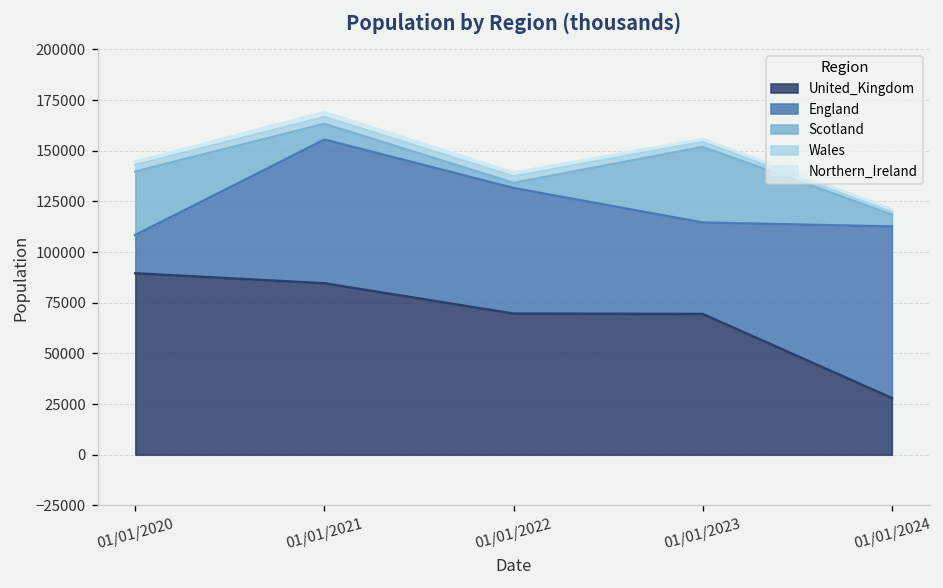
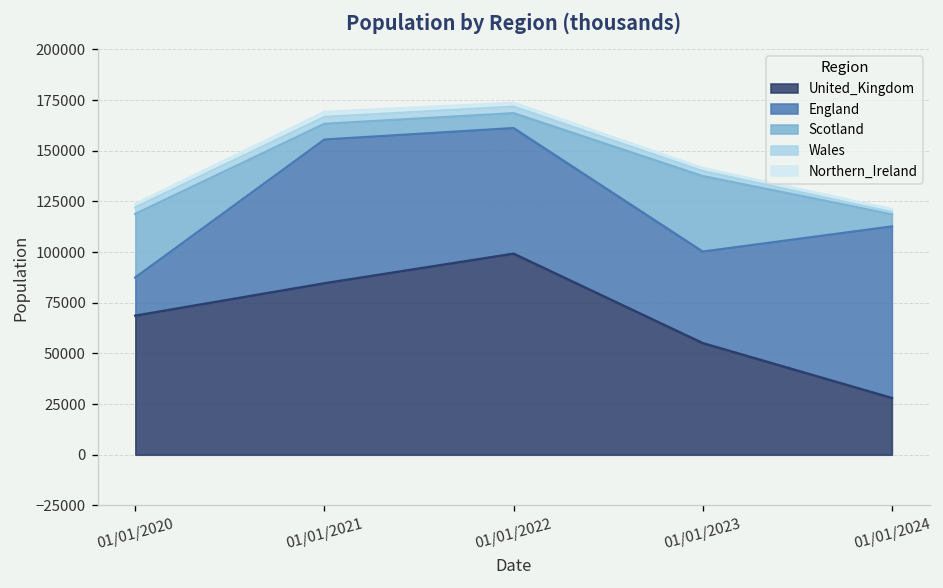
United_Kingdom, 01/01/2020: 90000 -> 69000
United_Kingdom, 01/01/2022: 70000 -> 99000
Scotland, 01/01/2022: 3000 -> 7000
United_Kingdom, 01/01/2023: 69000 -> 55000
